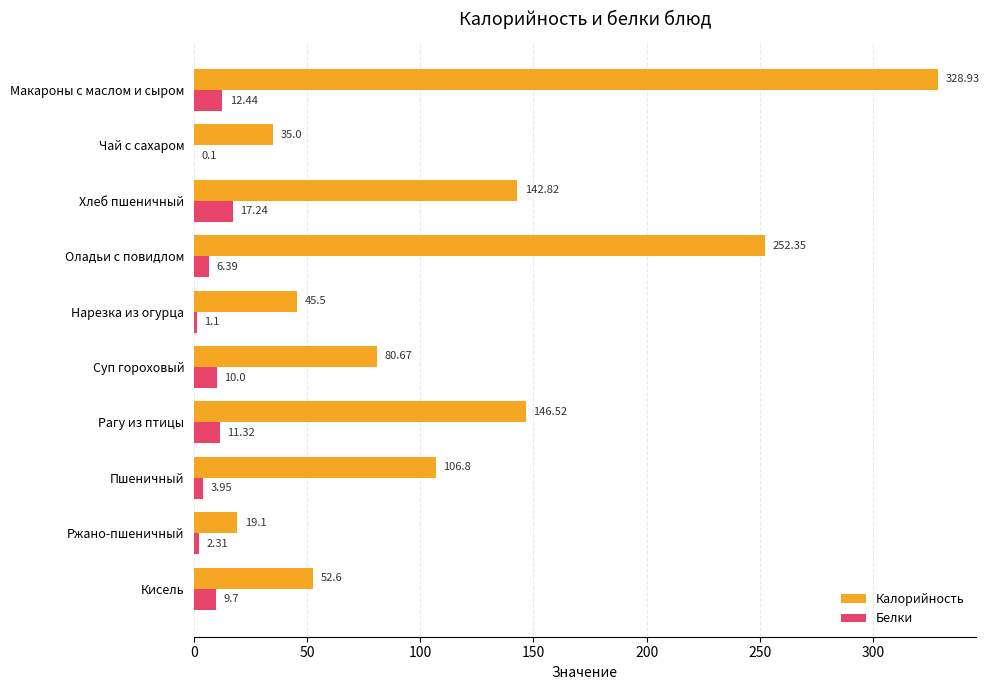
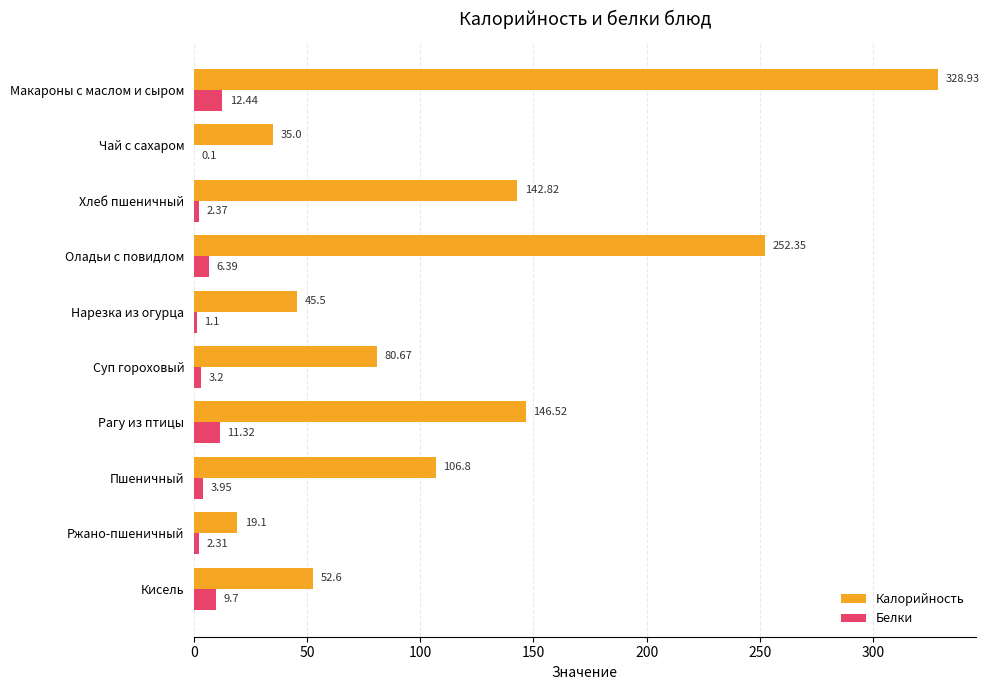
Белки, Хлеб пшеничный: 17.24 -> 2.37
Белки, Суп гороховый: 10.0 -> 3.2
